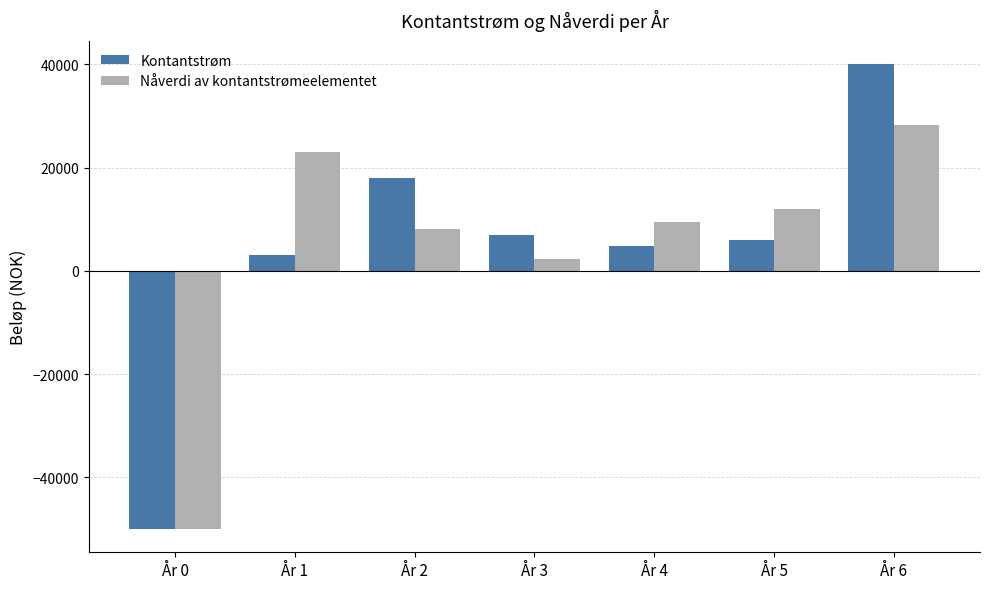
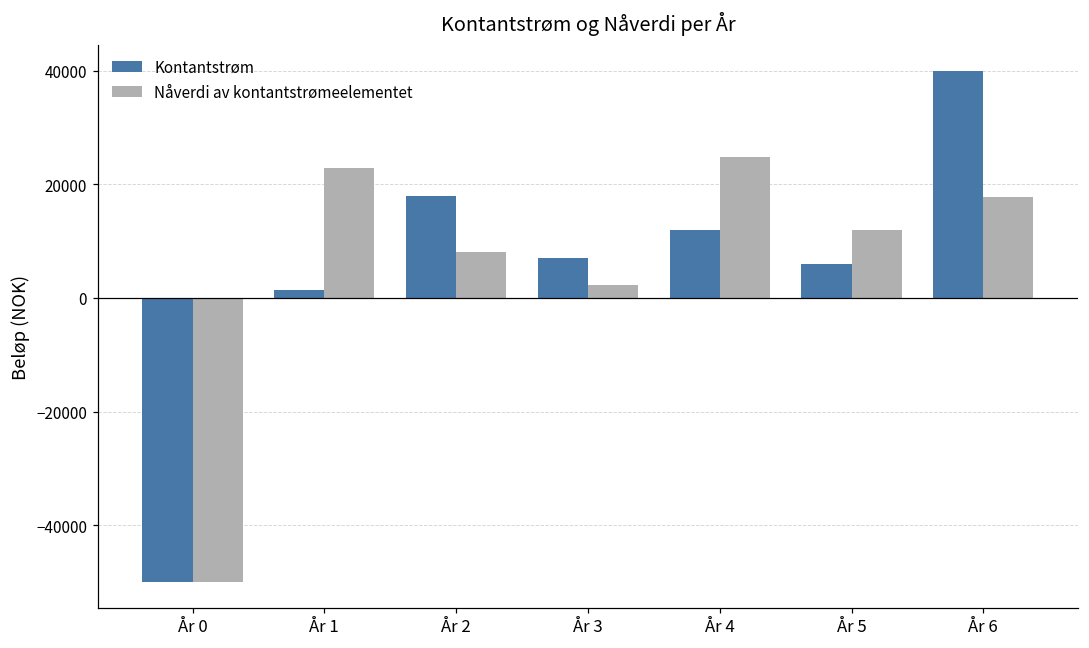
Kontantstrøm, År 1: 3000 -> 1000
Kontantstrøm, År 4: 5000 -> 12000
Nåverdi av kontantstrømeelementet, År 4: 10000 -> 25000
Nåverdi av kontantstrømeelementet, År 6: 28000 -> 18000
